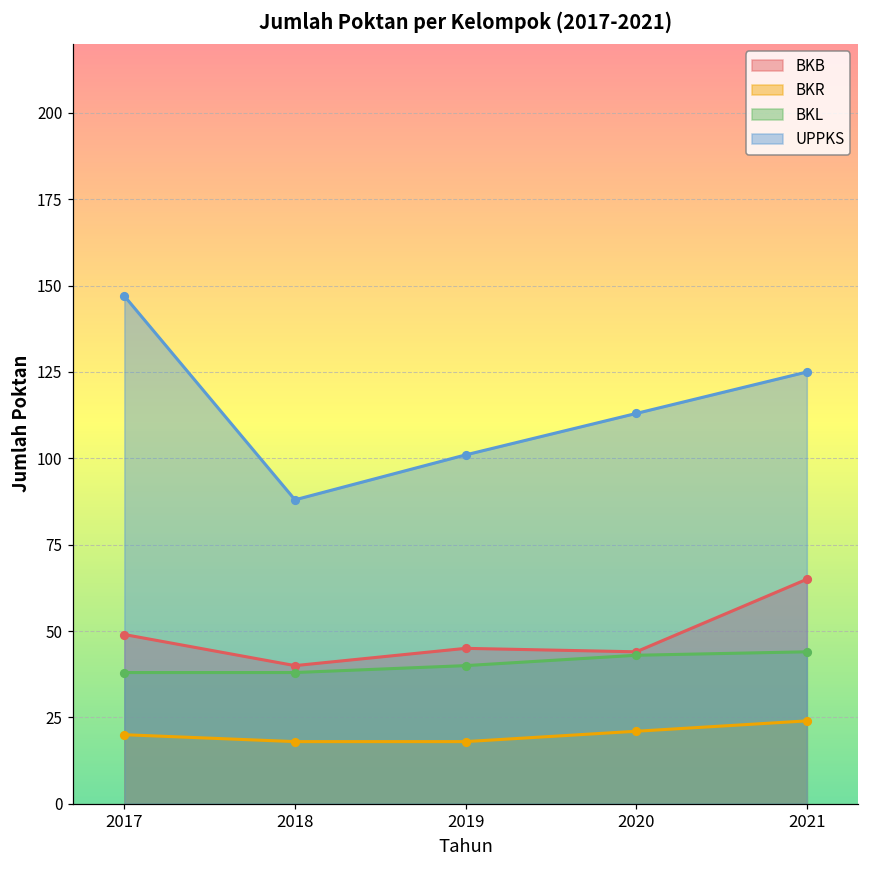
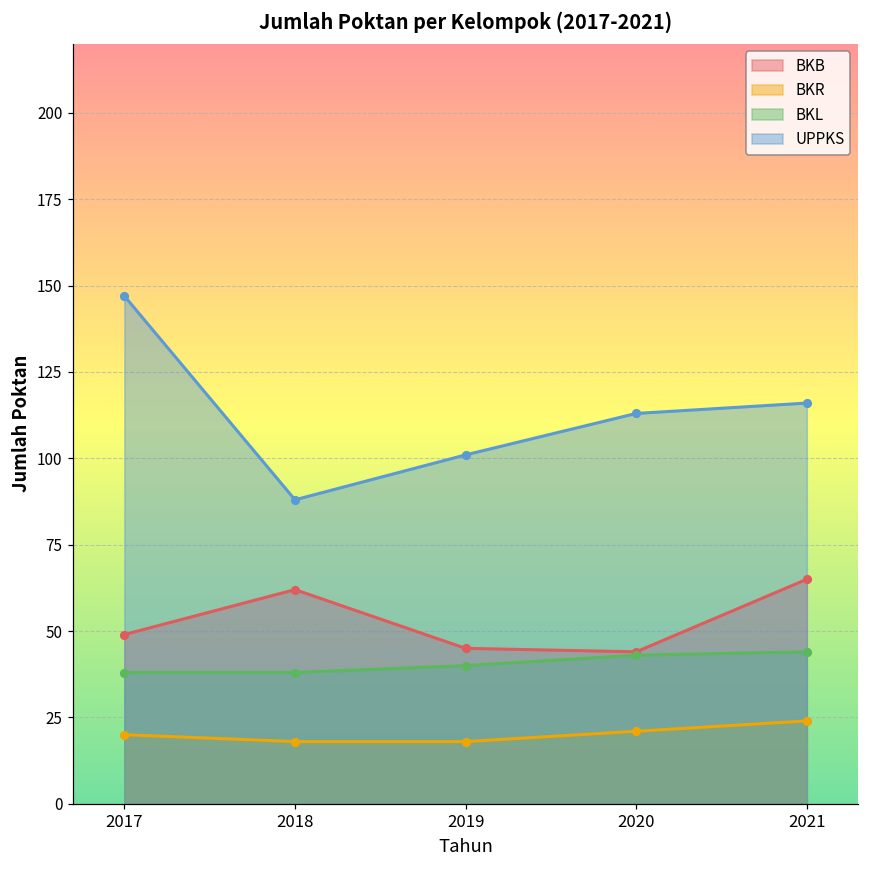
BKB, 2018: 40 -> 62
UPPKS, 2021: 125 -> 116
